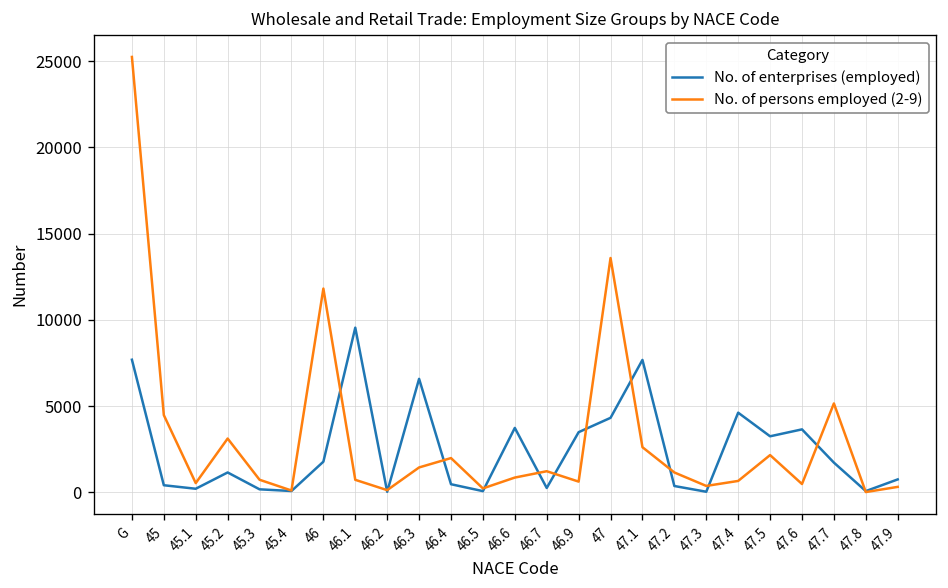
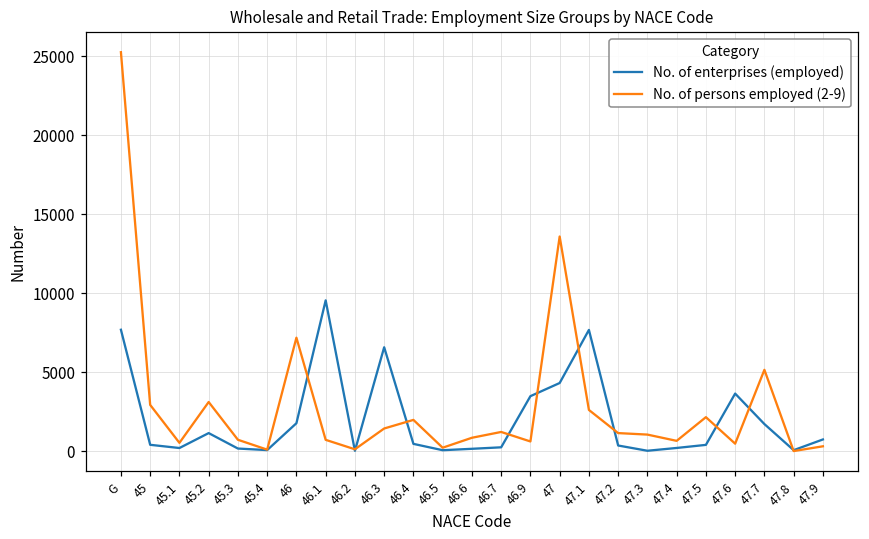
No. of persons employed (2-9), 45: 4500 -> 2900
No. of persons employed (2-9), 46: 11800 -> 7200
No. of enterprises (employed), 46.6: 3700 -> 200
No. of persons employed (2-9), 47.3: 400 -> 1100
No. of enterprises (employed), 47.4: 4600 -> 200
No. of enterprises (employed), 47.5: 3200 -> 400
